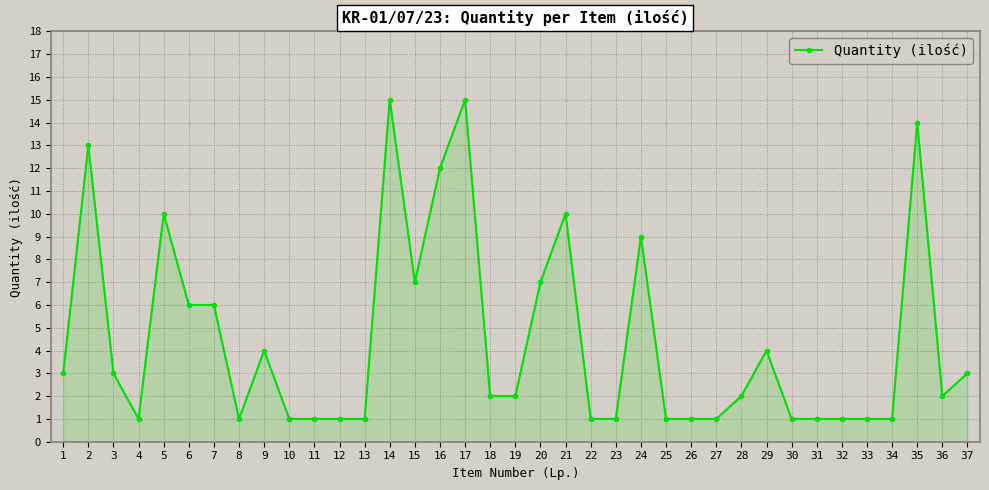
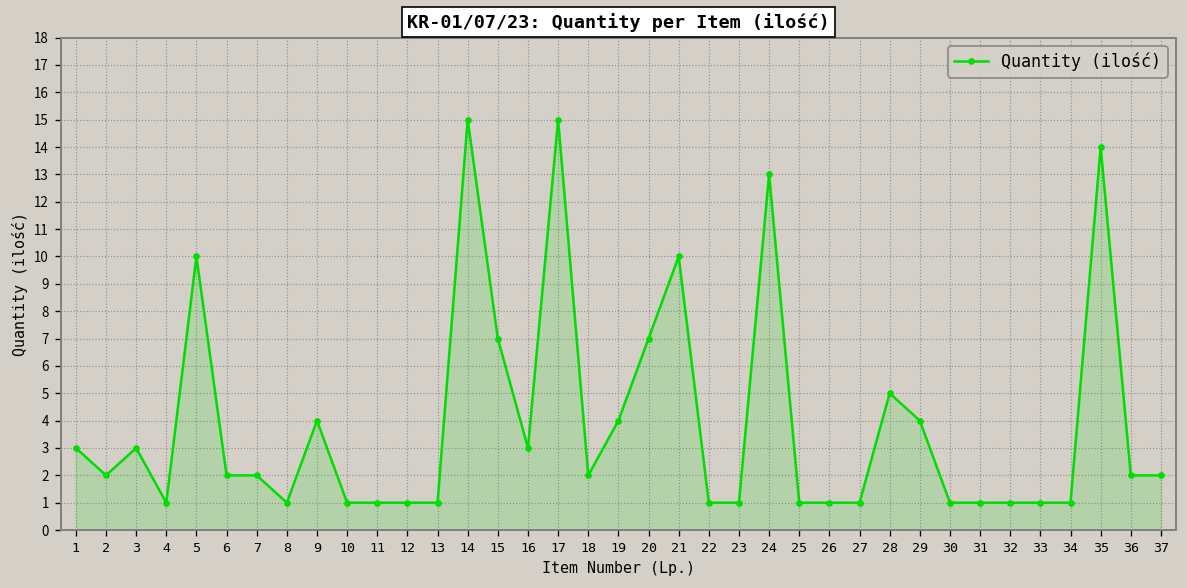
2: 13 -> 2
6: 6 -> 2
7: 6 -> 2
16: 12 -> 3
19: 2 -> 4
24: 9 -> 13
28: 2 -> 5
37: 3 -> 2
